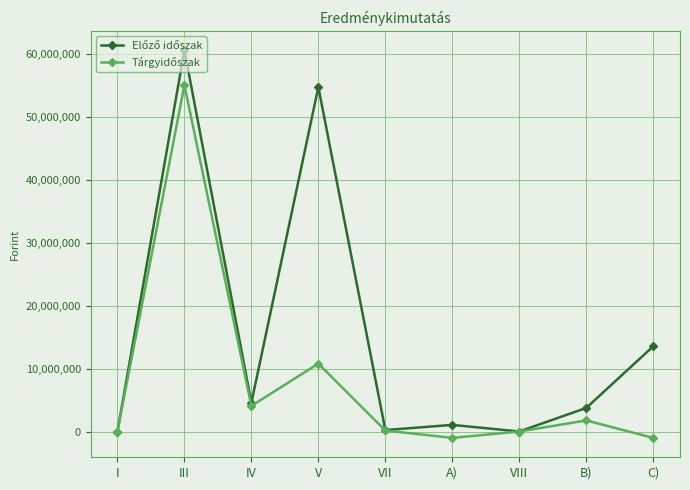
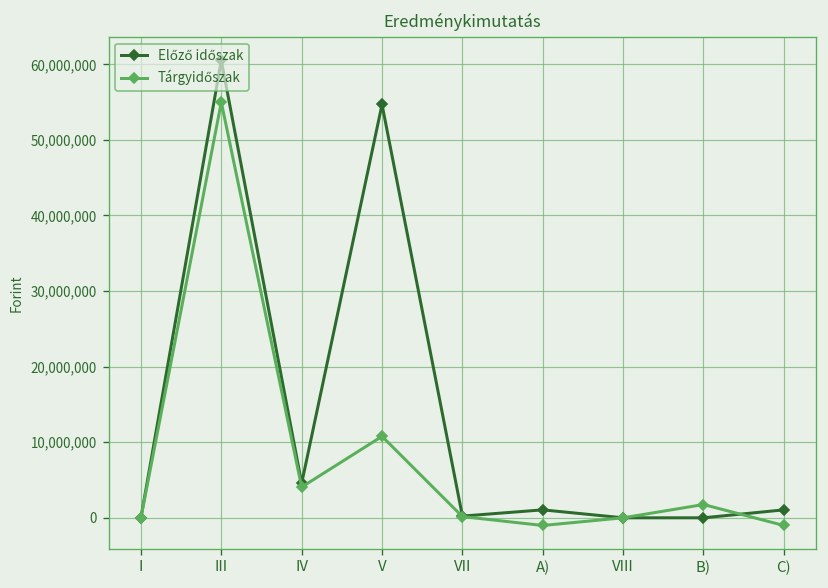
Előző időszak, B): 4,000,000 -> 0
Előző időszak, C): 14,000,000 -> 1,000,000
